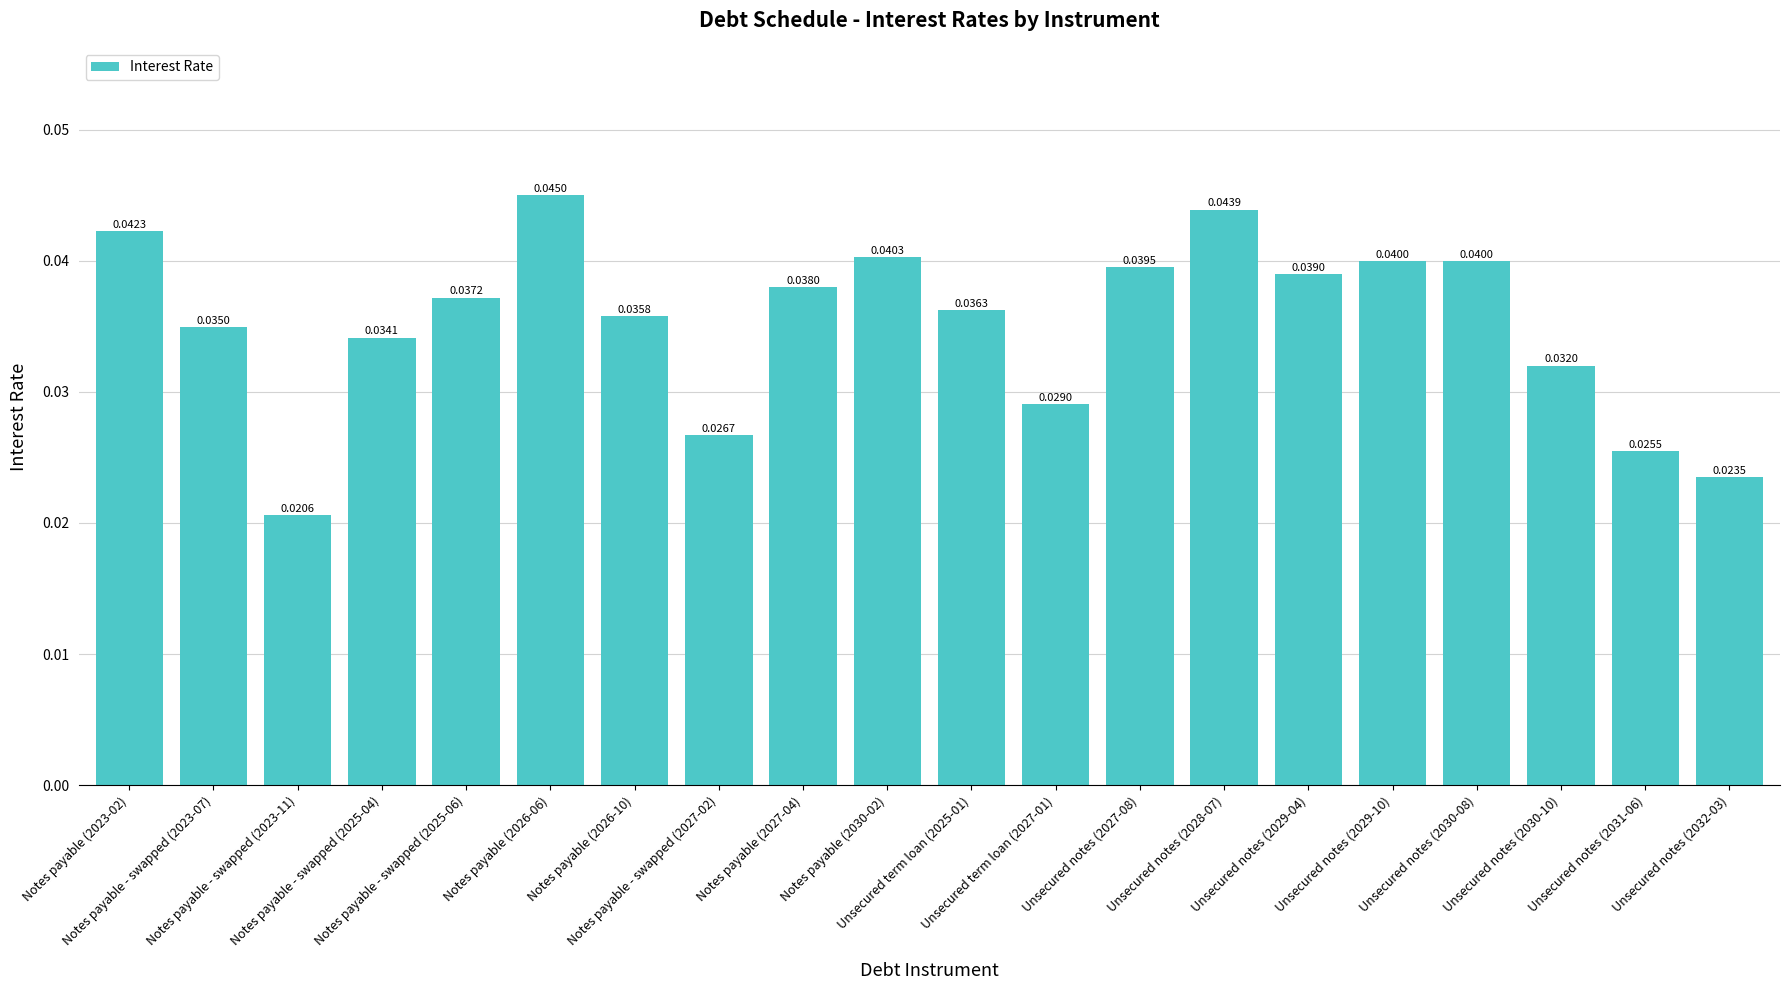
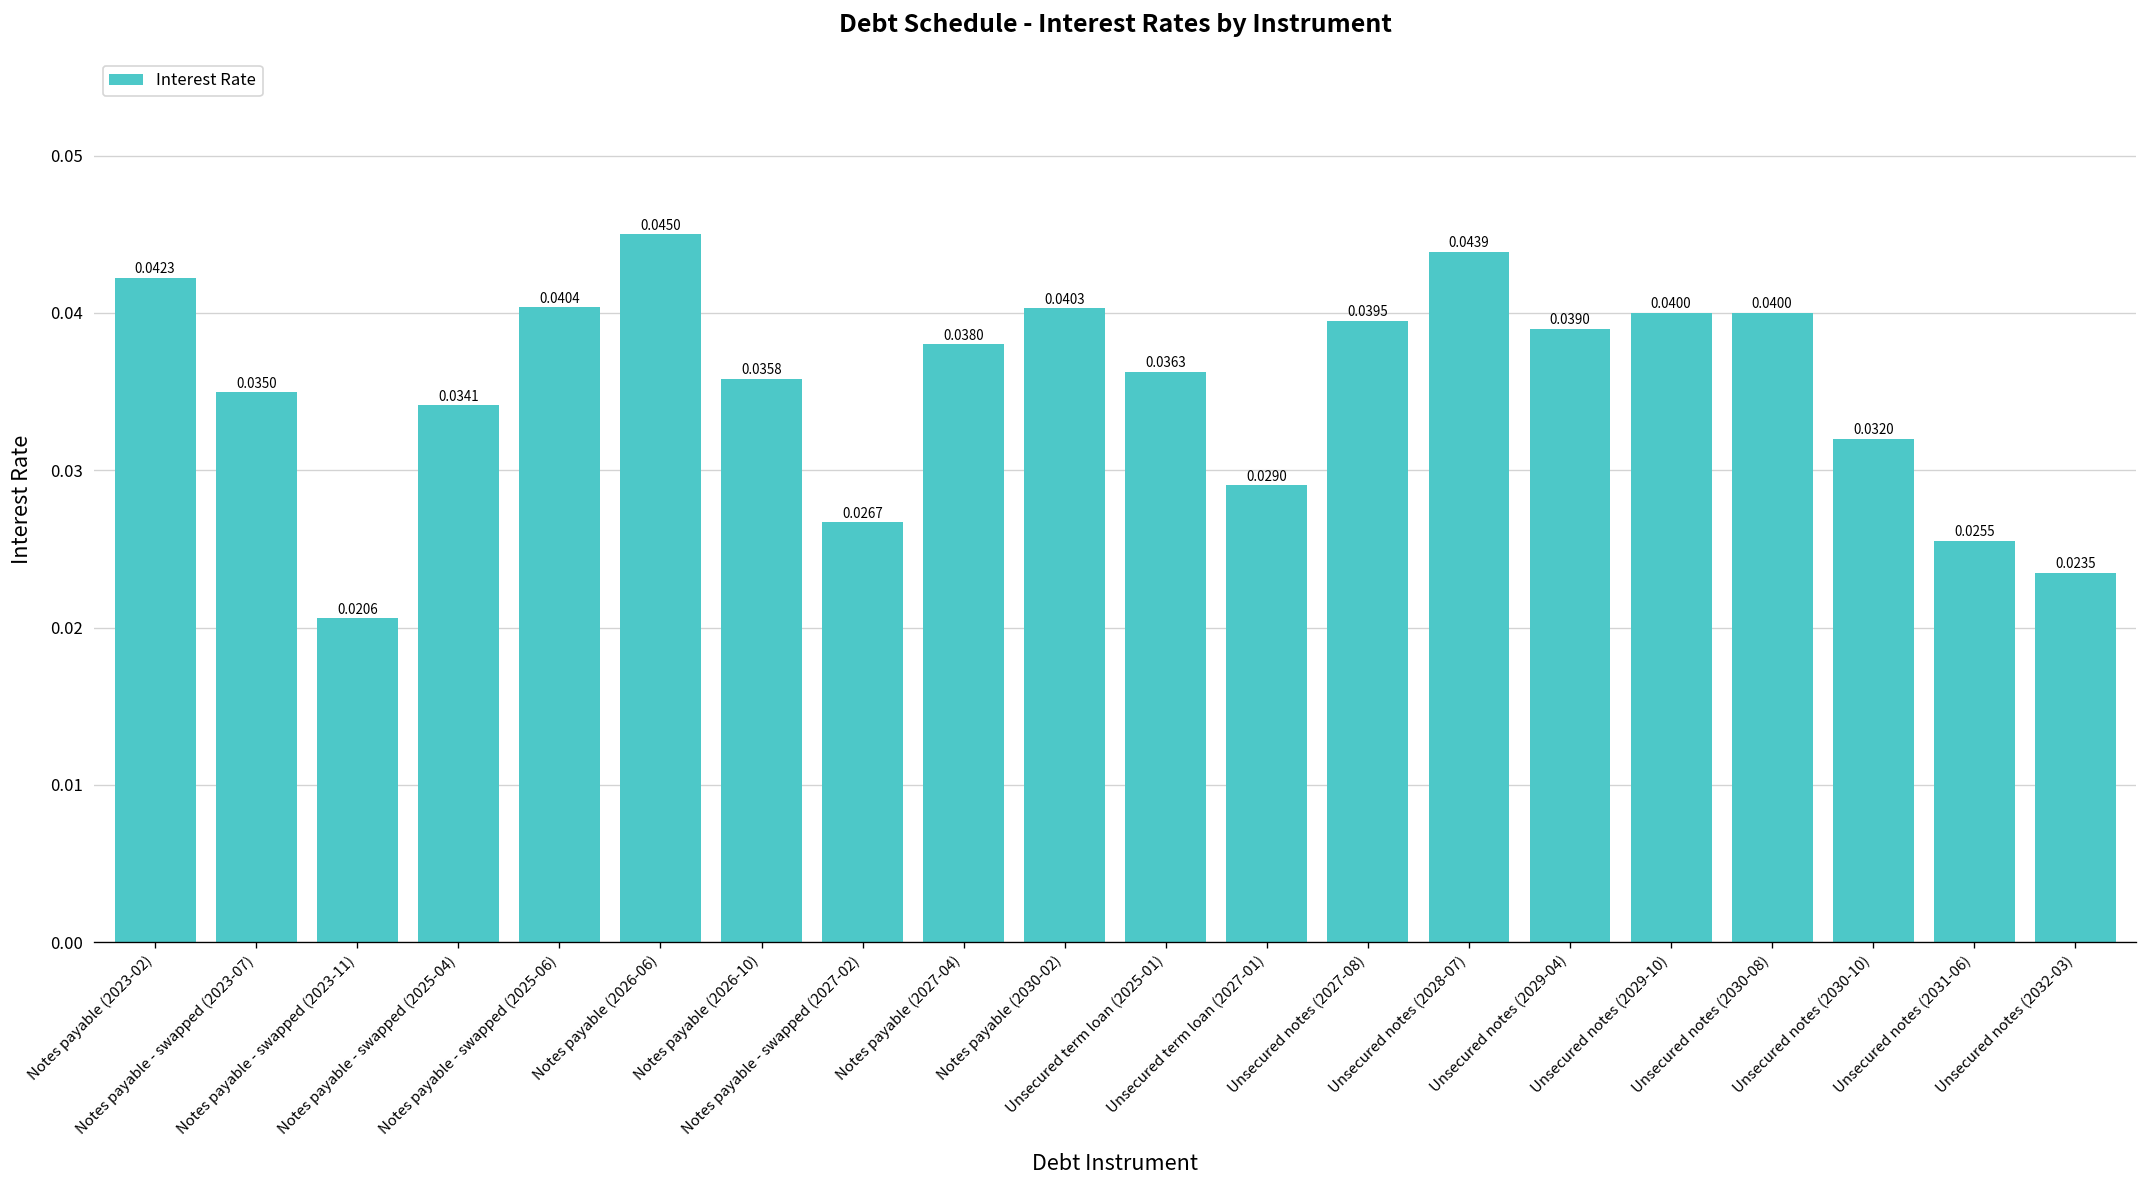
Notes payable - swapped (2025-06): 0.0372 -> 0.0404
